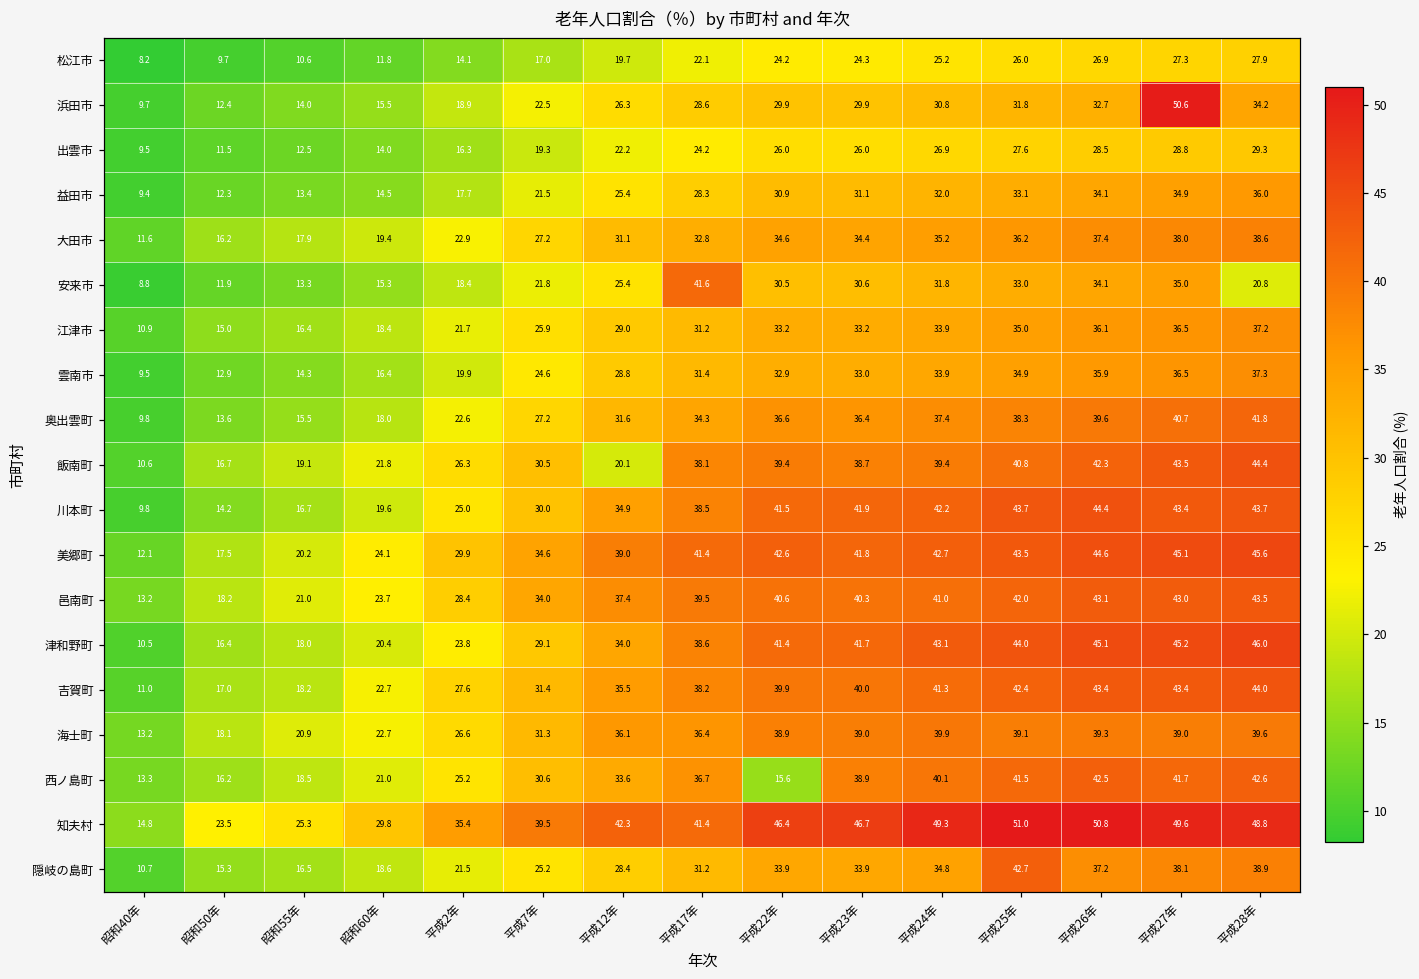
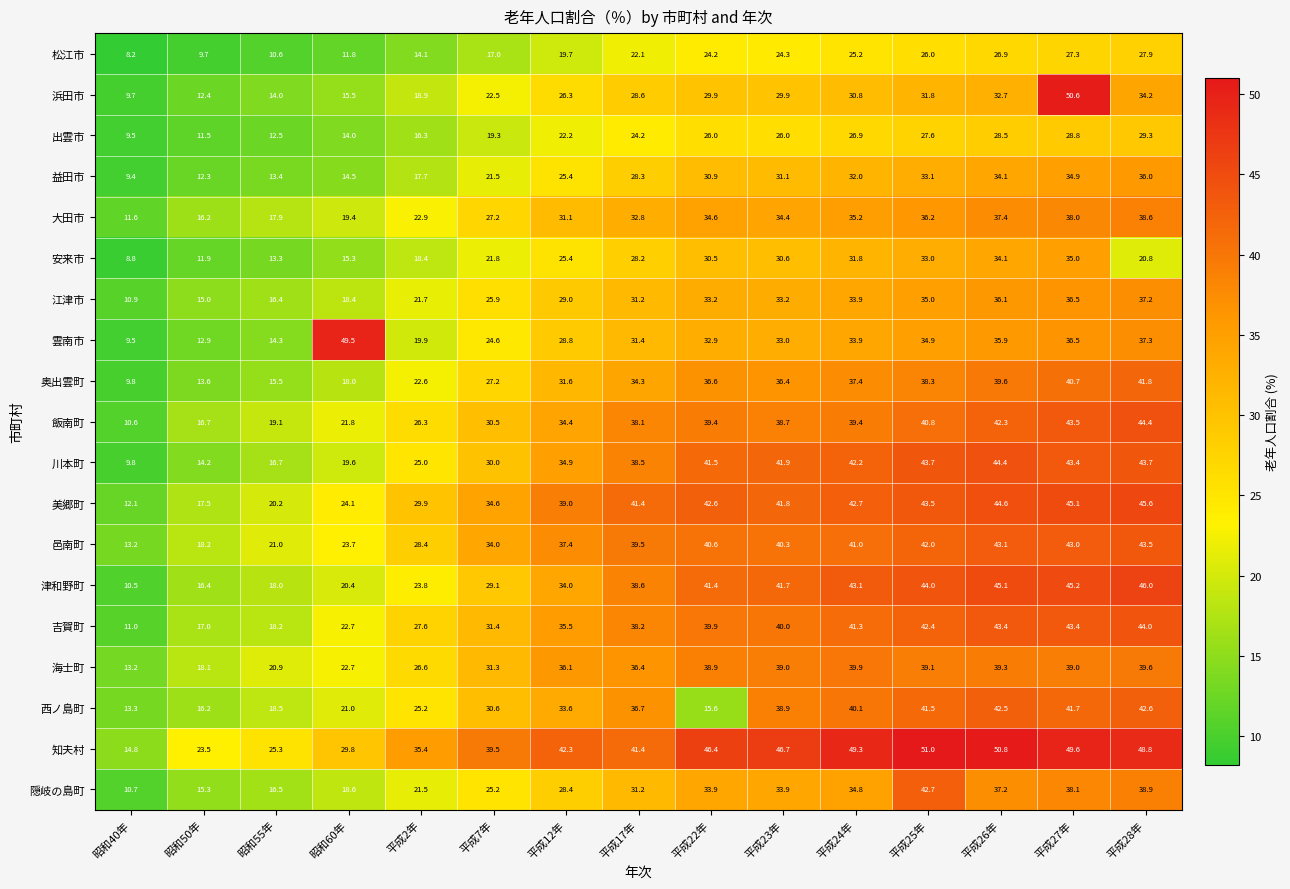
安来市, 平成17年: 41.6 -> 28.2
雲南市, 昭和60年: 16.4 -> 49.5
飯南町, 平成12年: 20.1 -> 34.4
